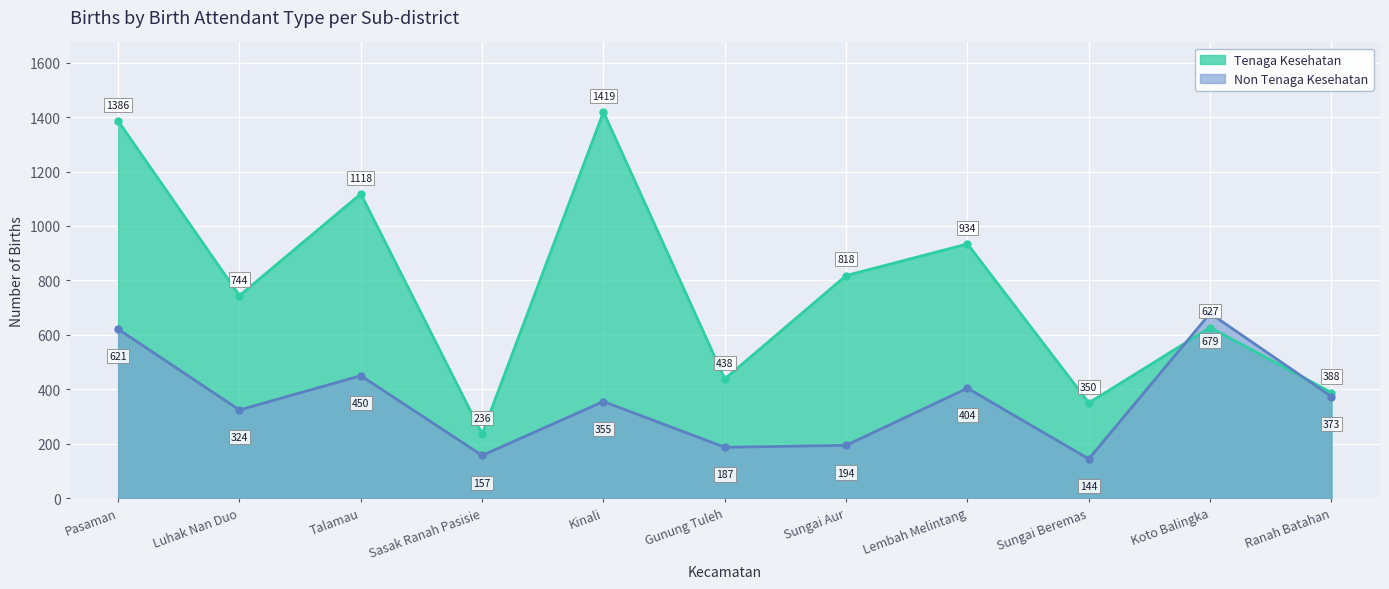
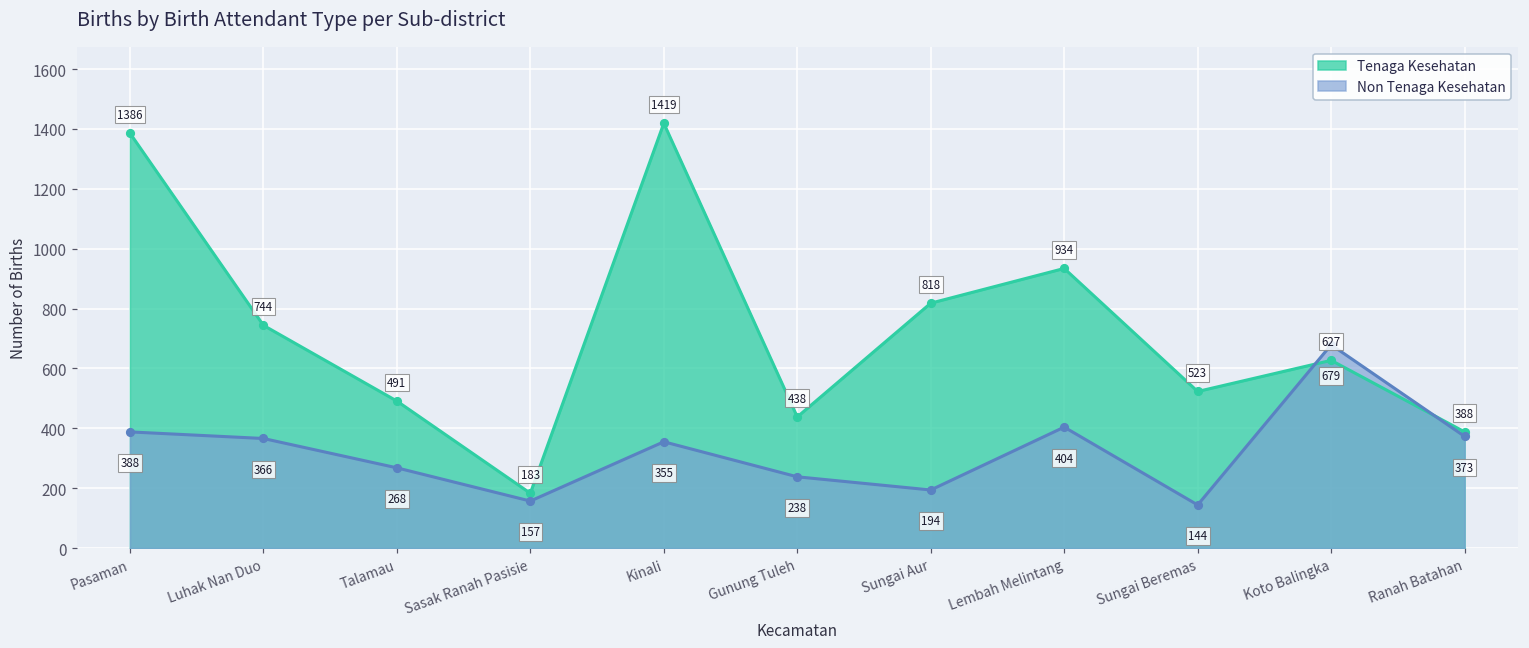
Non Tenaga Kesehatan, Pasaman: 621 -> 388
Non Tenaga Kesehatan, Luhak Nan Duo: 324 -> 366
Tenaga Kesehatan, Talamau: 1118 -> 491
Non Tenaga Kesehatan, Talamau: 450 -> 268
Tenaga Kesehatan, Sasak Ranah Pasisie: 236 -> 183
Non Tenaga Kesehatan, Gunung Tuleh: 187 -> 238
Tenaga Kesehatan, Sungai Beremas: 350 -> 523
